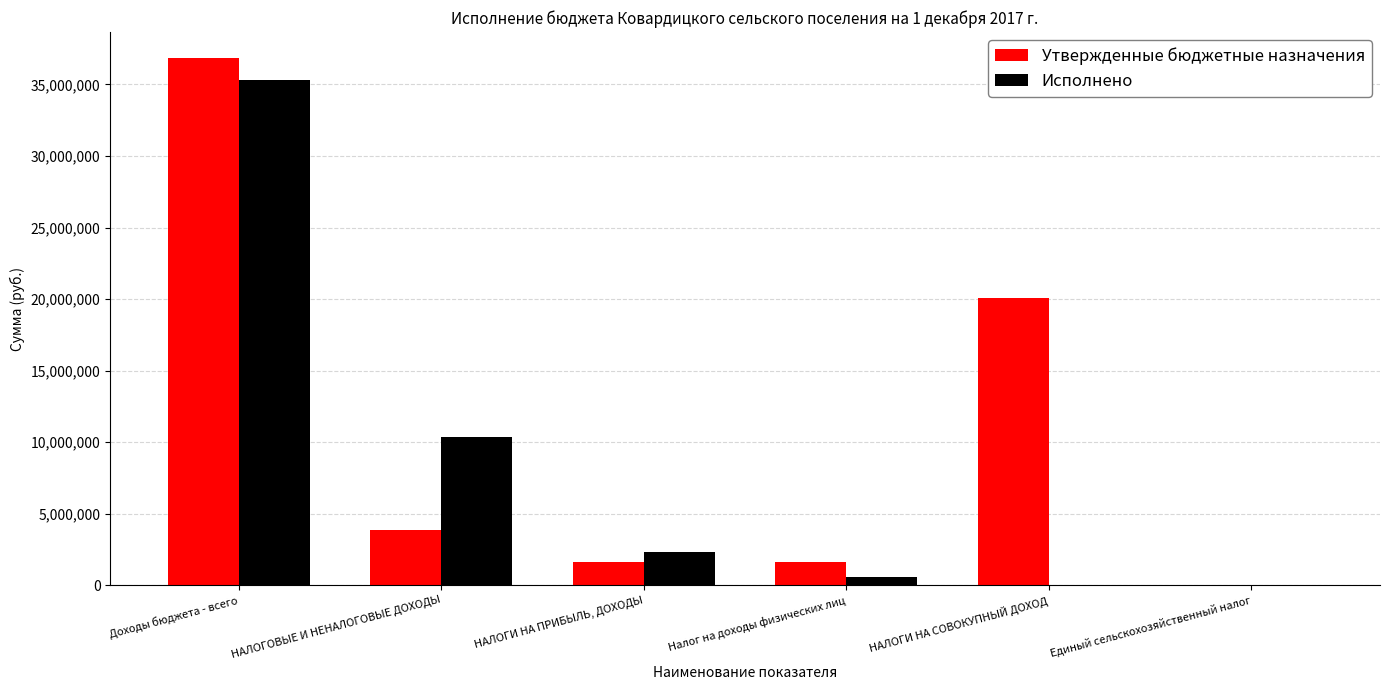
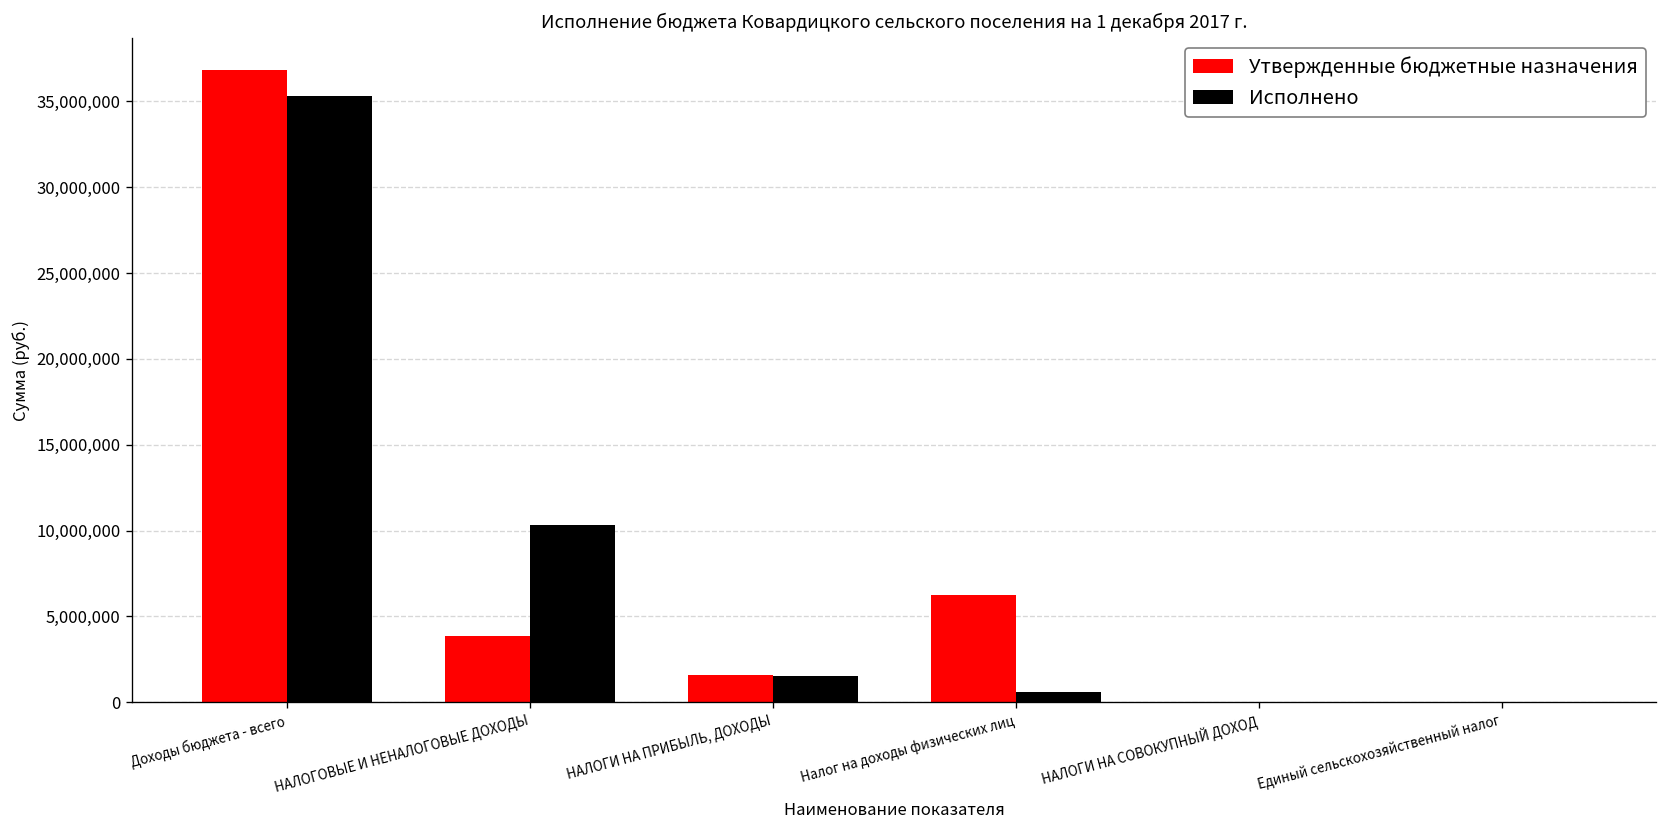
Исполнено, НАЛОГИ НА ПРИБЫЛЬ, ДОХОДЫ: 2,300,000 -> 1,500,000
Утвержденные бюджетные назначения, Налог на доходы физических лиц: 1,600,000 -> 6,200,000
Утвержденные бюджетные назначения, НАЛОГИ НА СОВОКУПНЫЙ ДОХОД: 20,100,000 -> 0
